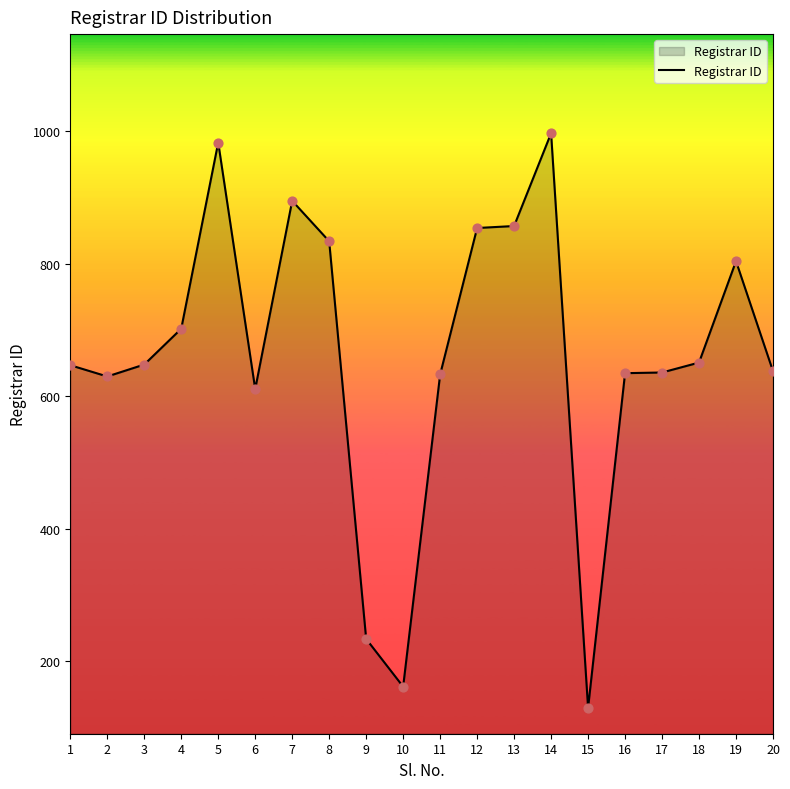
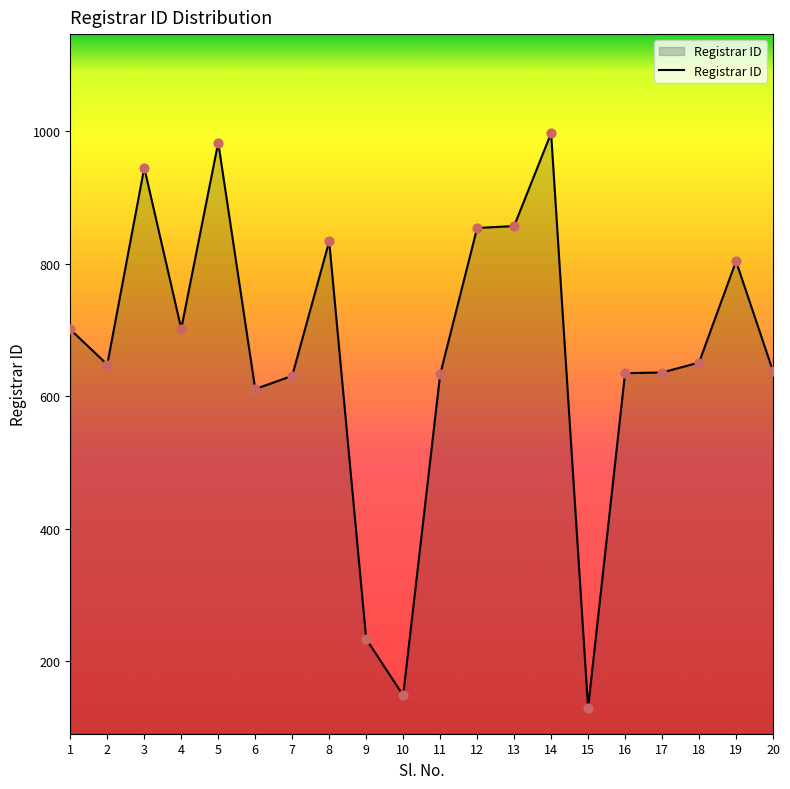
1: 650 -> 700
2: 630 -> 650
3: 650 -> 950
7: 900 -> 630
10: 160 -> 150
